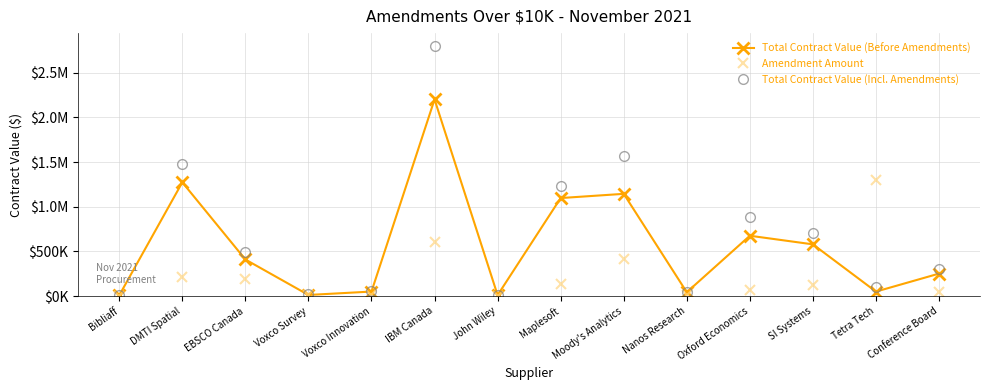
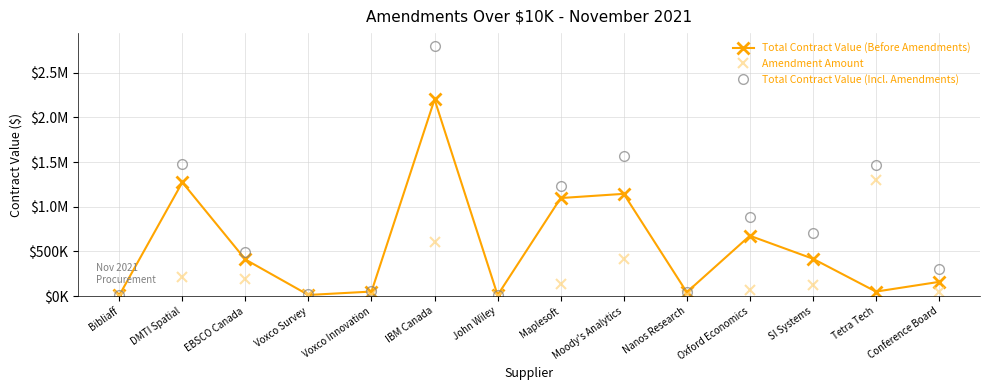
Total Contract Value (Before Amendments), SI Systems: $600000 -> $400000
Total Contract Value (Incl. Amendments), Tetra Tech: $100000 -> $1500000
Total Contract Value (Before Amendments), Conference Board: $300000 -> $200000
